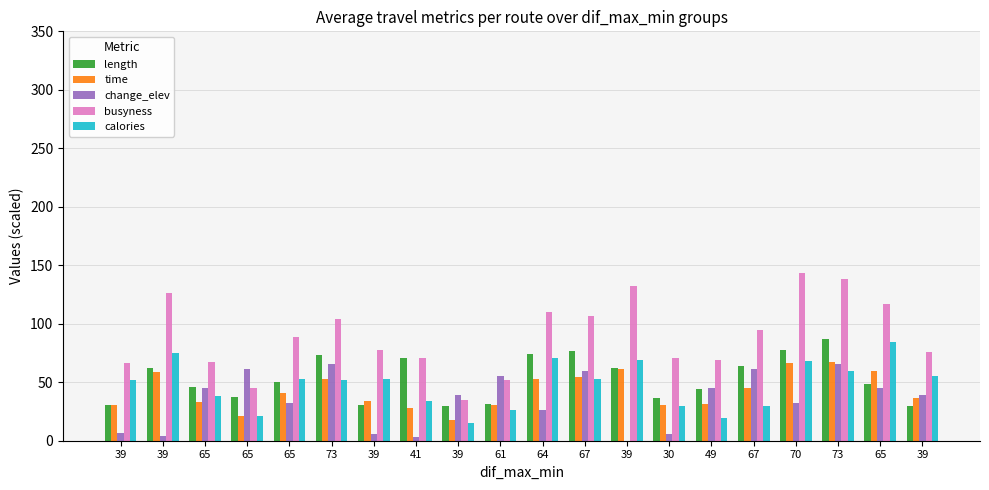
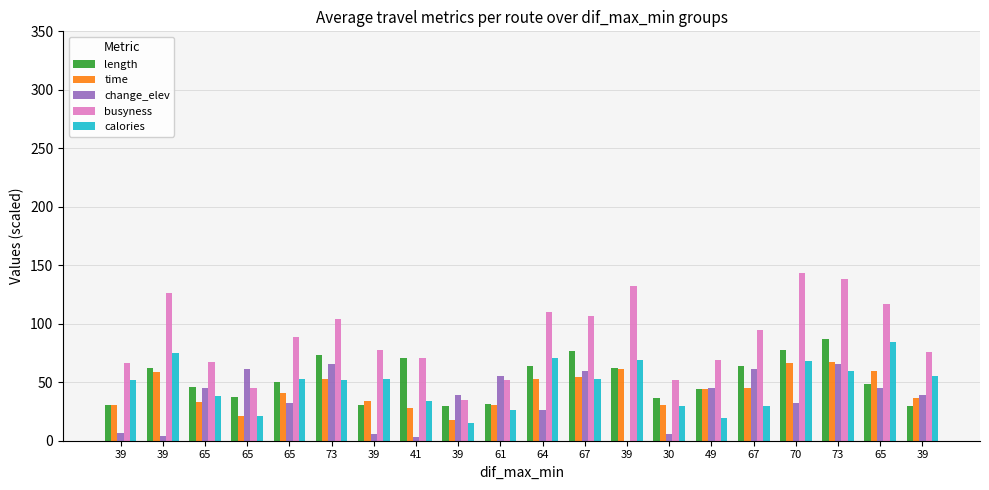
length, 64: 74 -> 64
busyness, 30: 71 -> 52
time, 49: 32 -> 44
